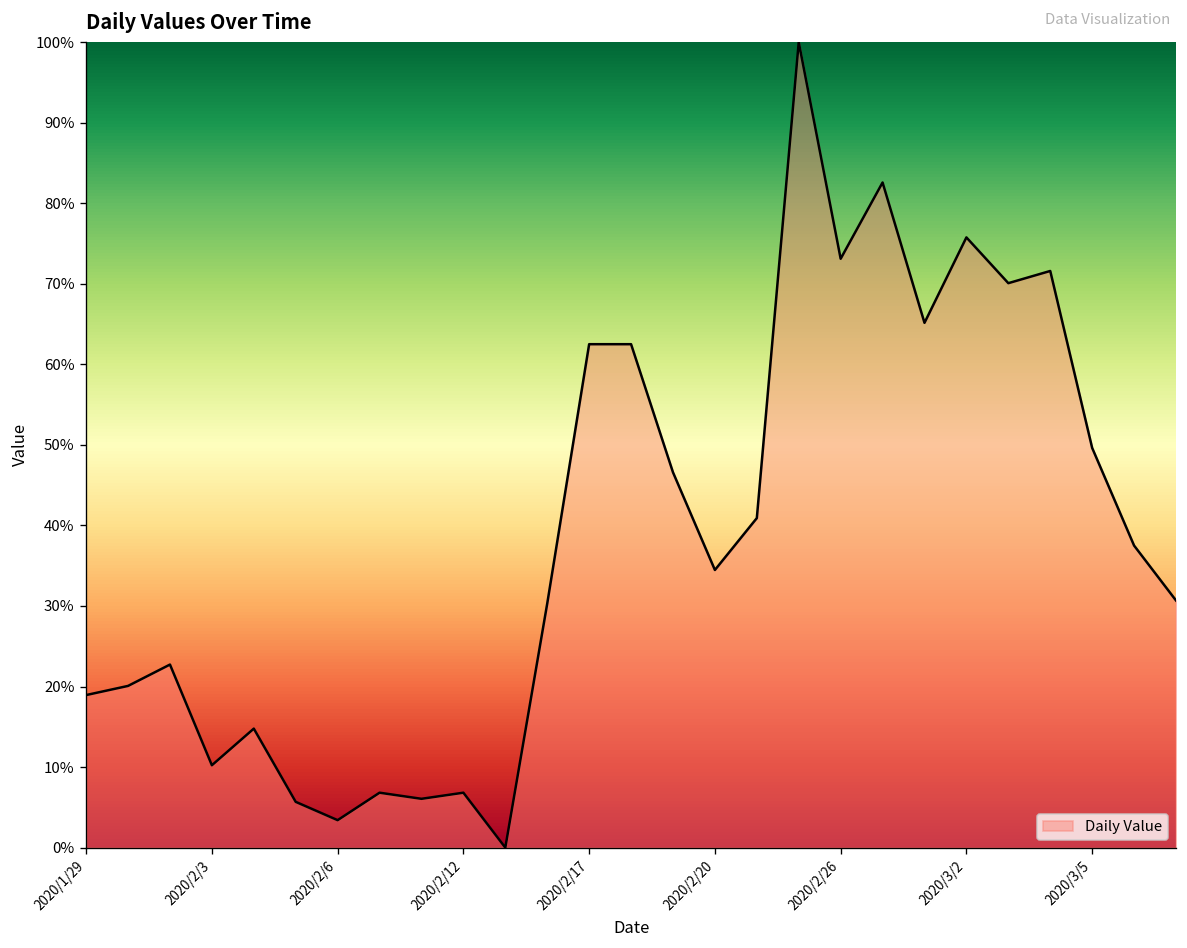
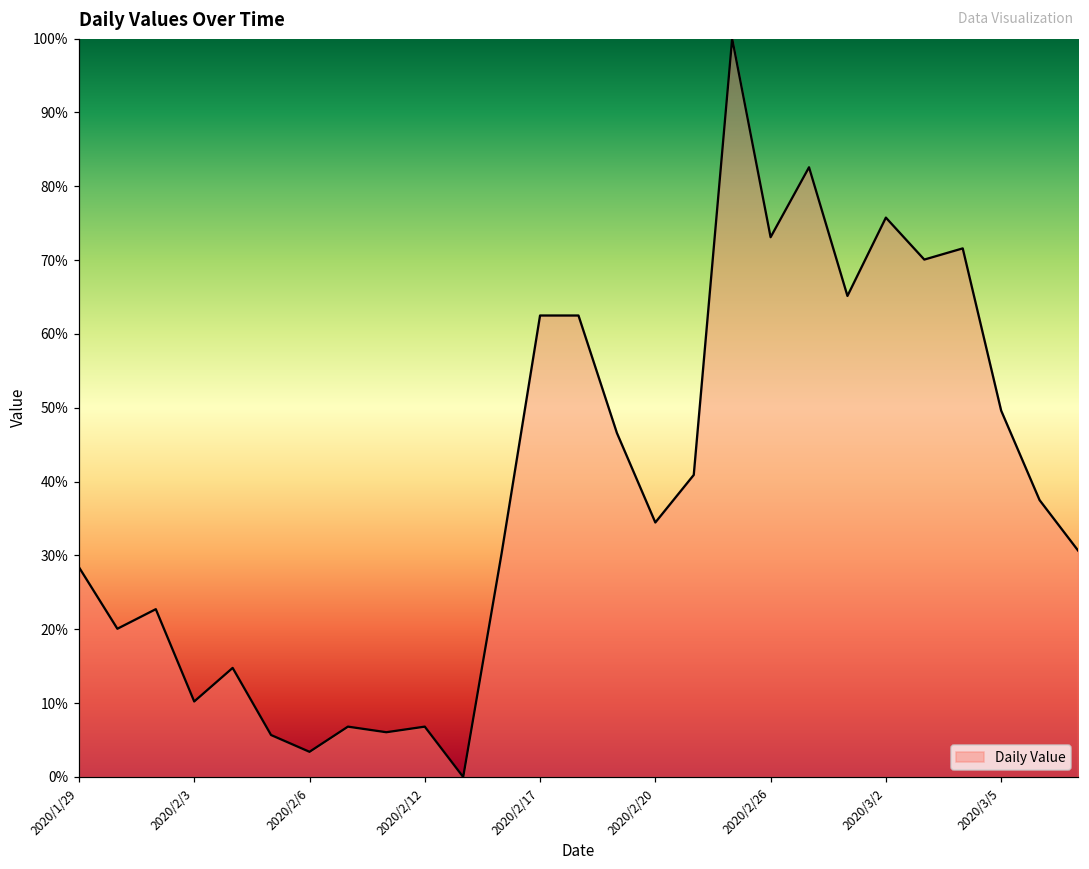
2020/1/29: 19% -> 28%
